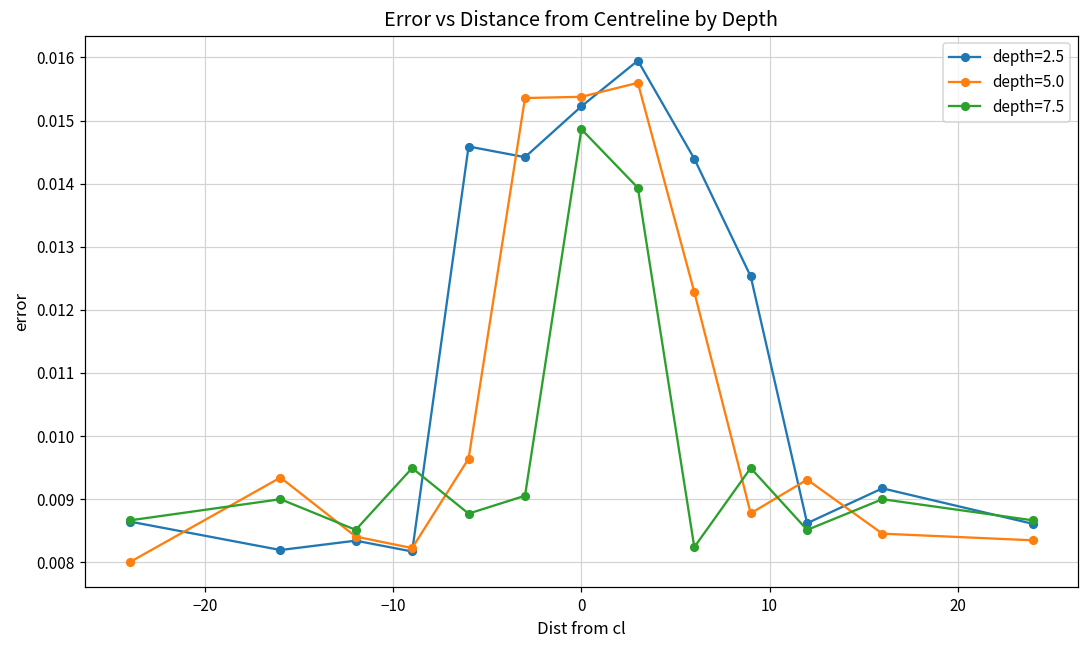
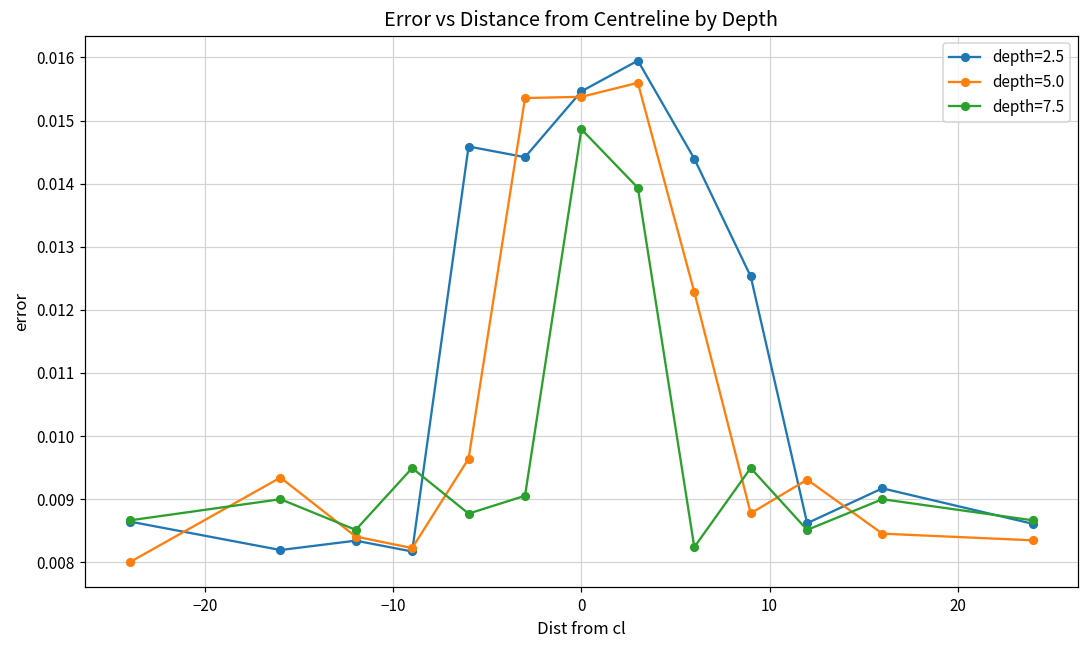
depth=2.5, 0: 0.0152 -> 0.0155
